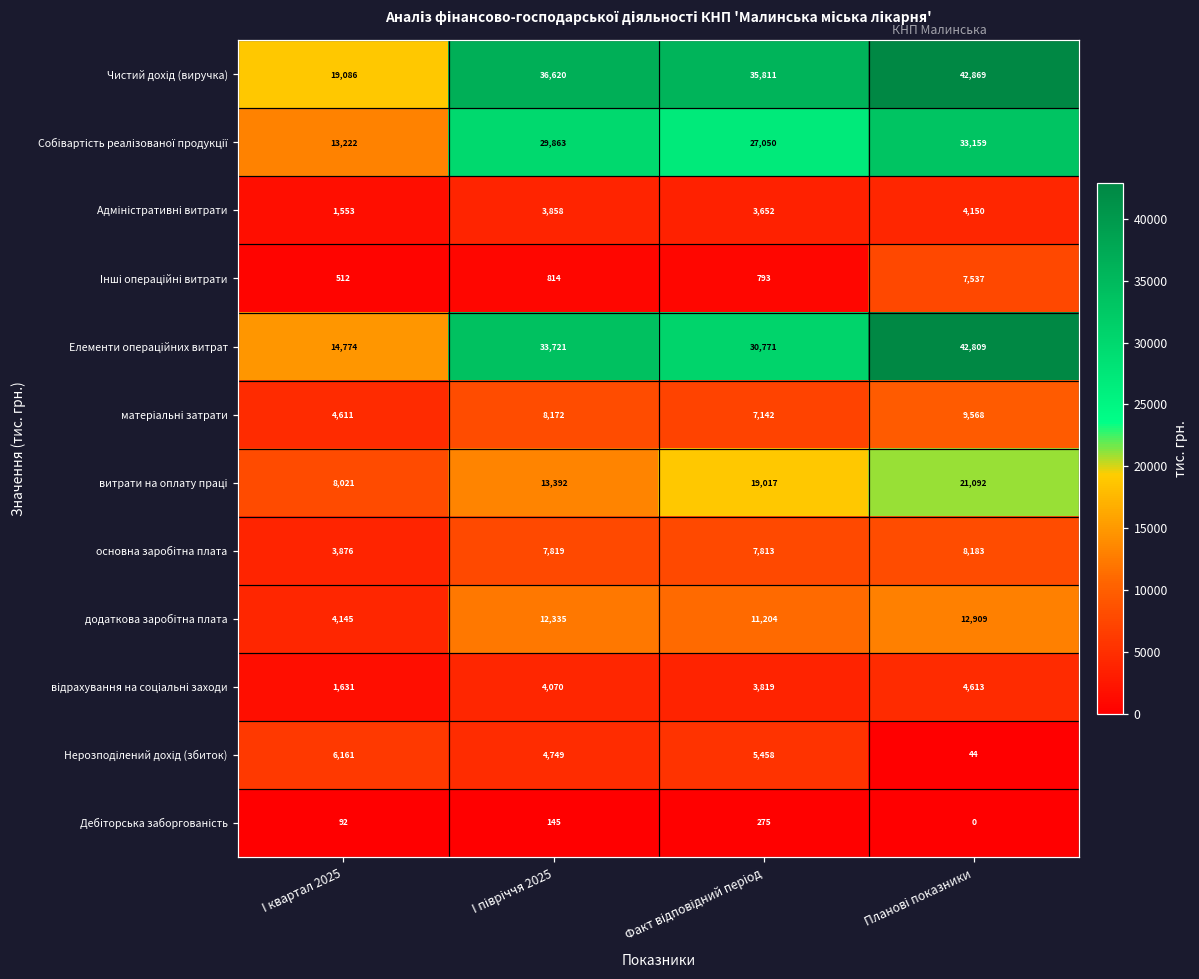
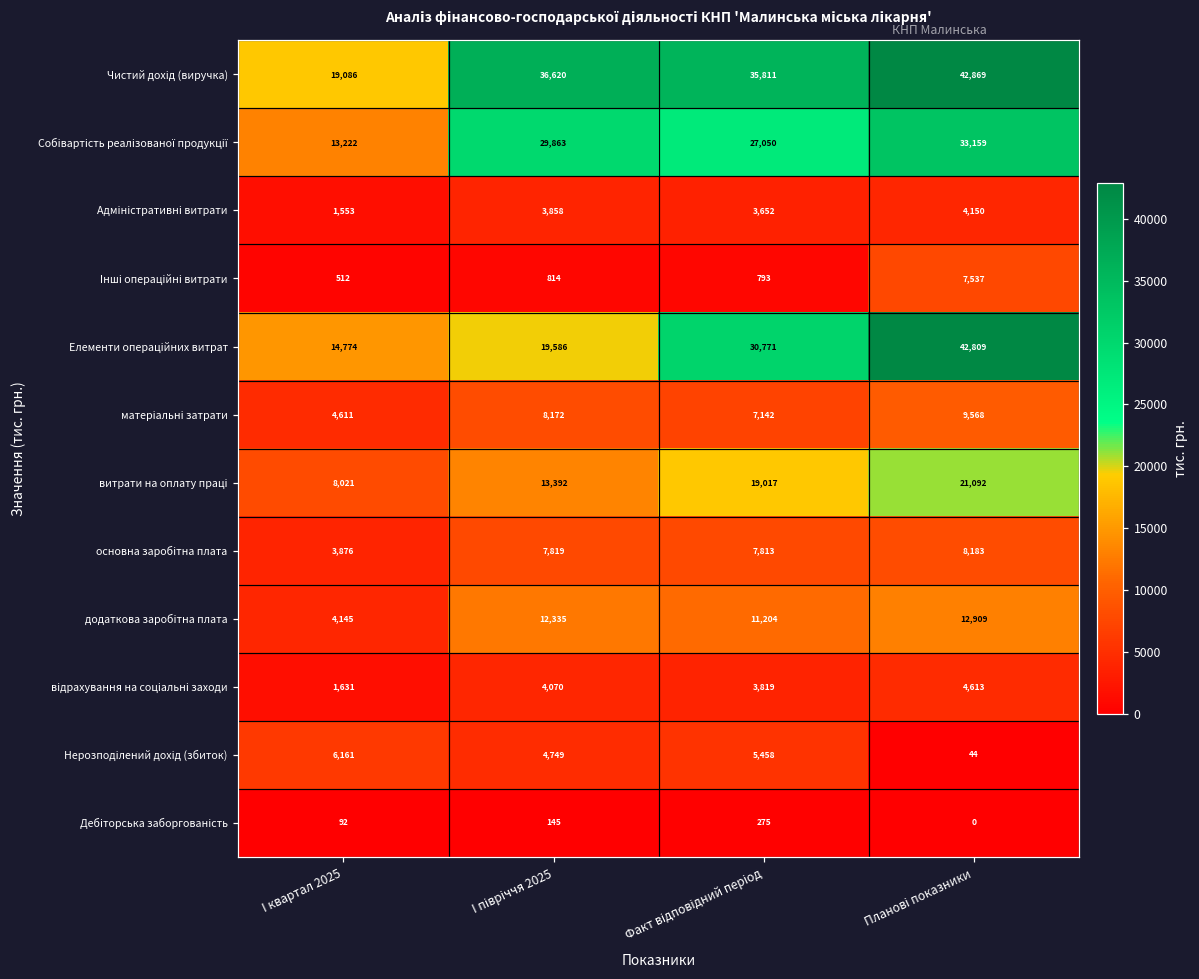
Елементи операційних витрат, І півріччя 2025: 33,721 -> 19,586
